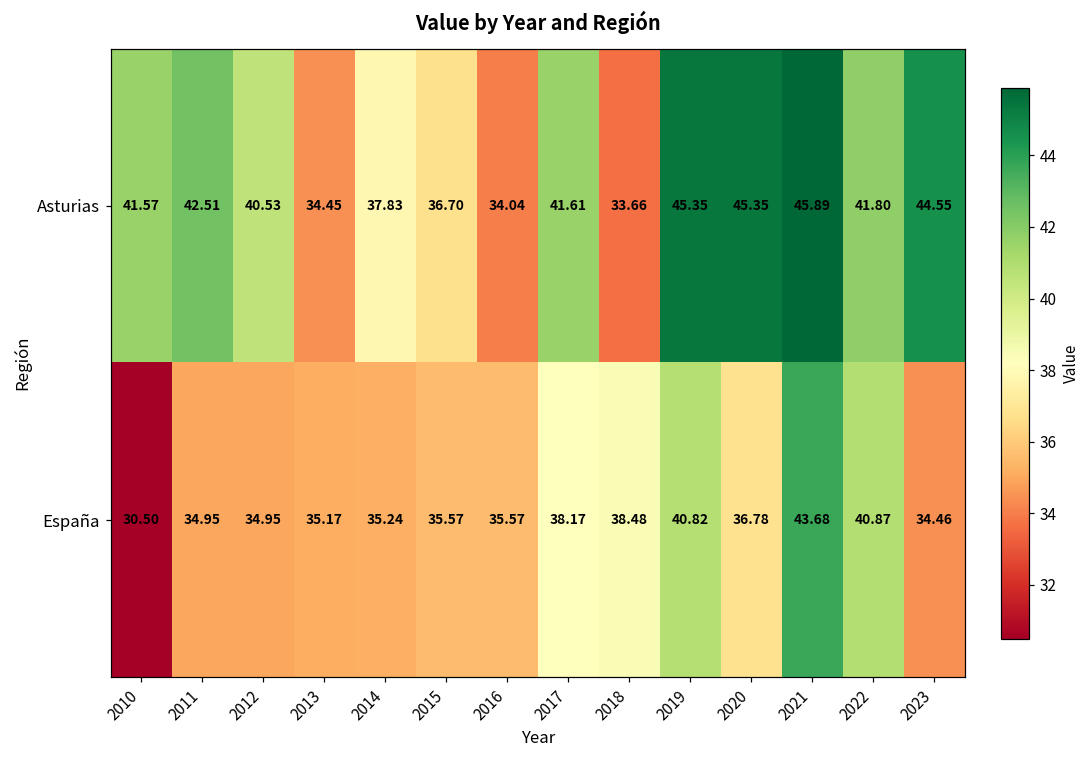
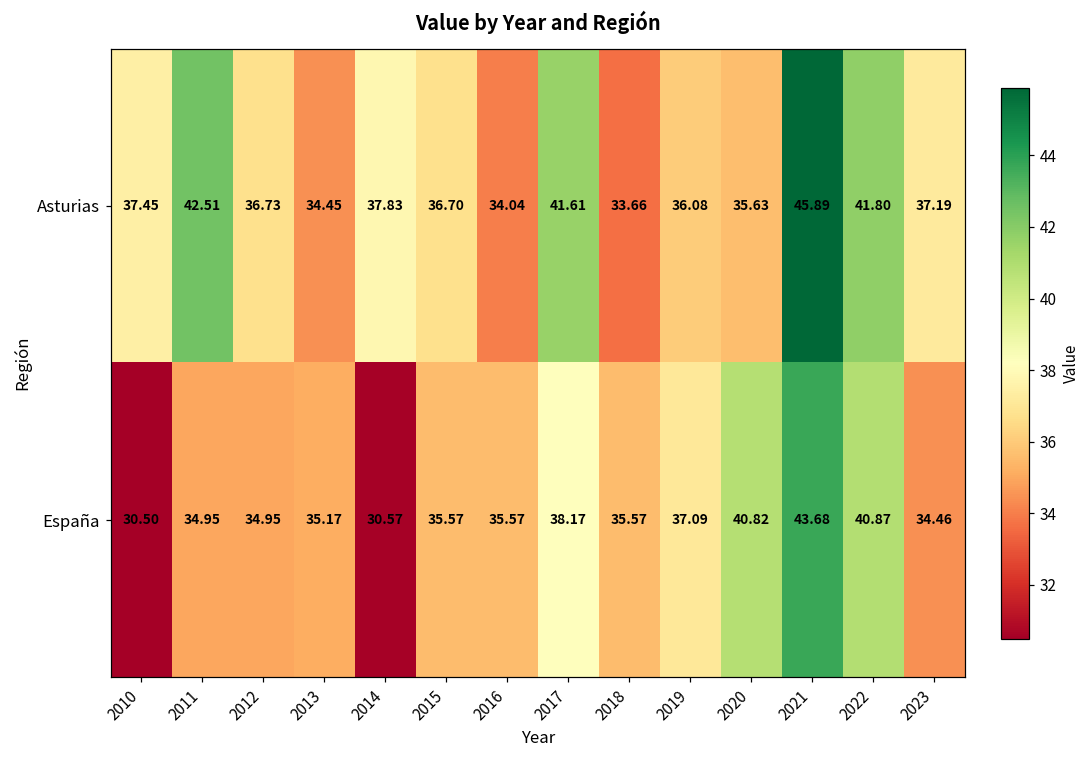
Asturias, 2010: 41.57 -> 37.45
Asturias, 2012: 40.53 -> 36.73
Asturias, 2019: 45.35 -> 36.08
Asturias, 2020: 45.35 -> 35.63
Asturias, 2023: 44.55 -> 37.19
España, 2014: 35.24 -> 30.57
España, 2018: 38.48 -> 35.57
España, 2019: 40.82 -> 37.09
España, 2020: 36.78 -> 40.82
